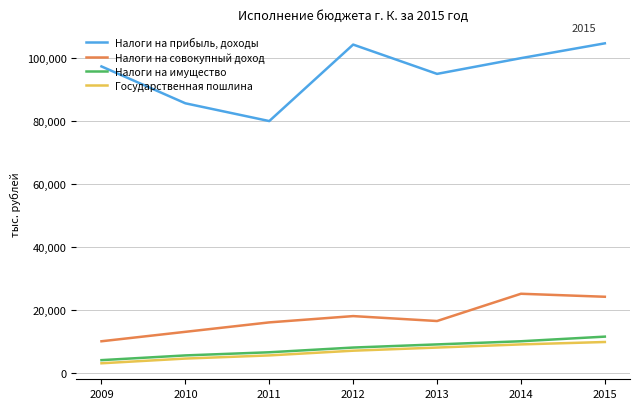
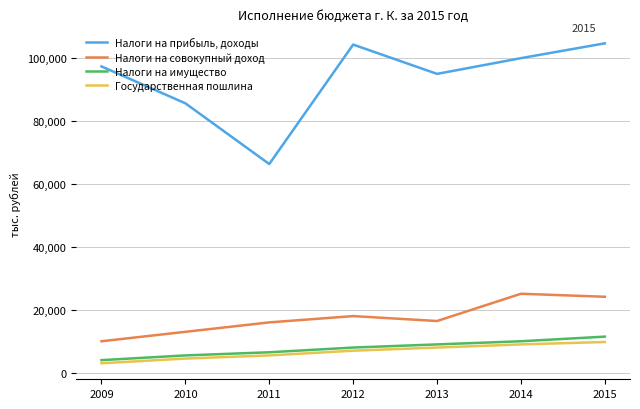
Налоги на прибыль, доходы, 2011: 80,000 -> 66,000
